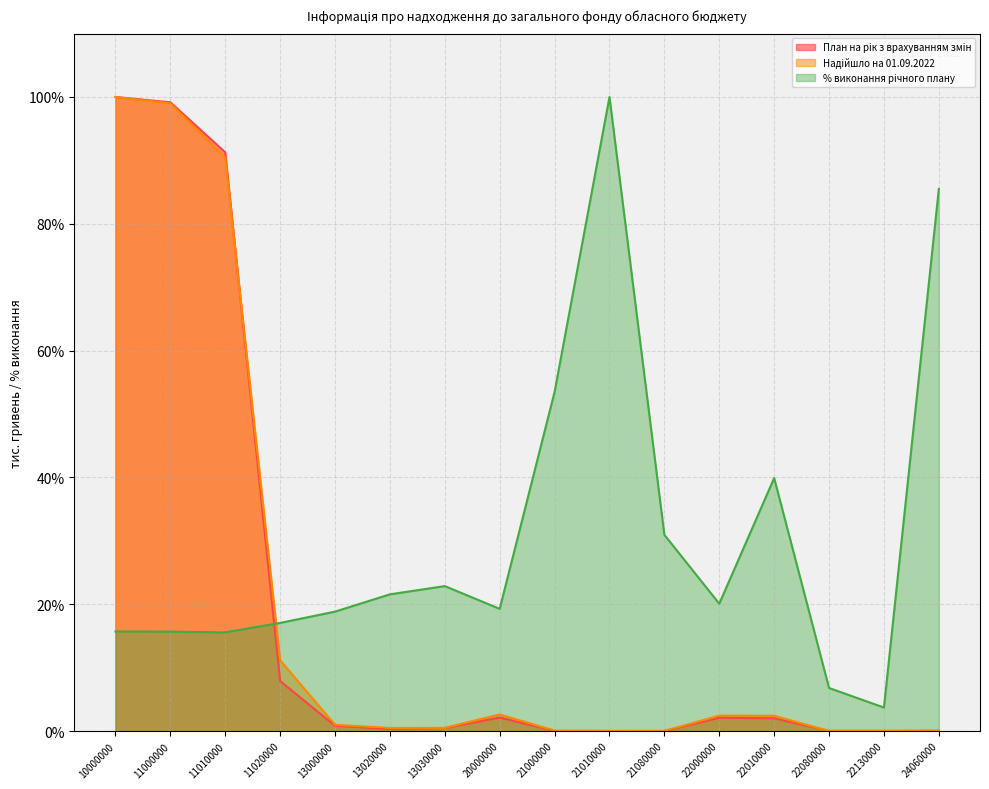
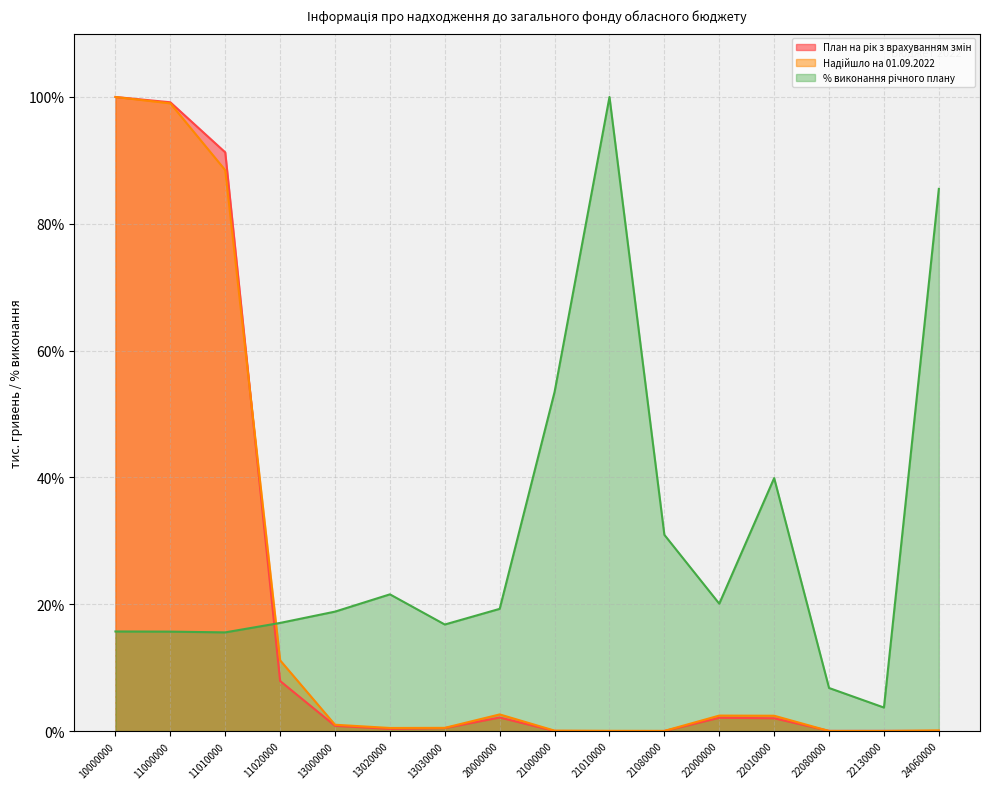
Надійшло на 01.09.2022, 11010000: 90% -> 88%
% виконання річного плану, 13030000: 23% -> 17%
